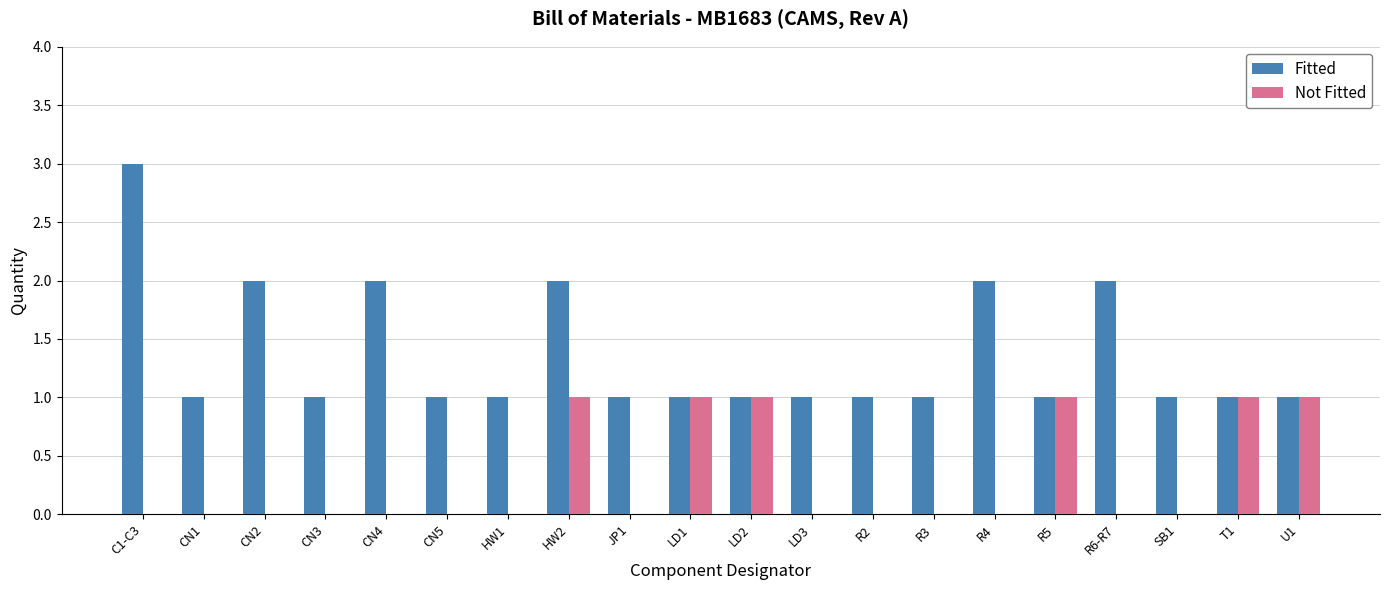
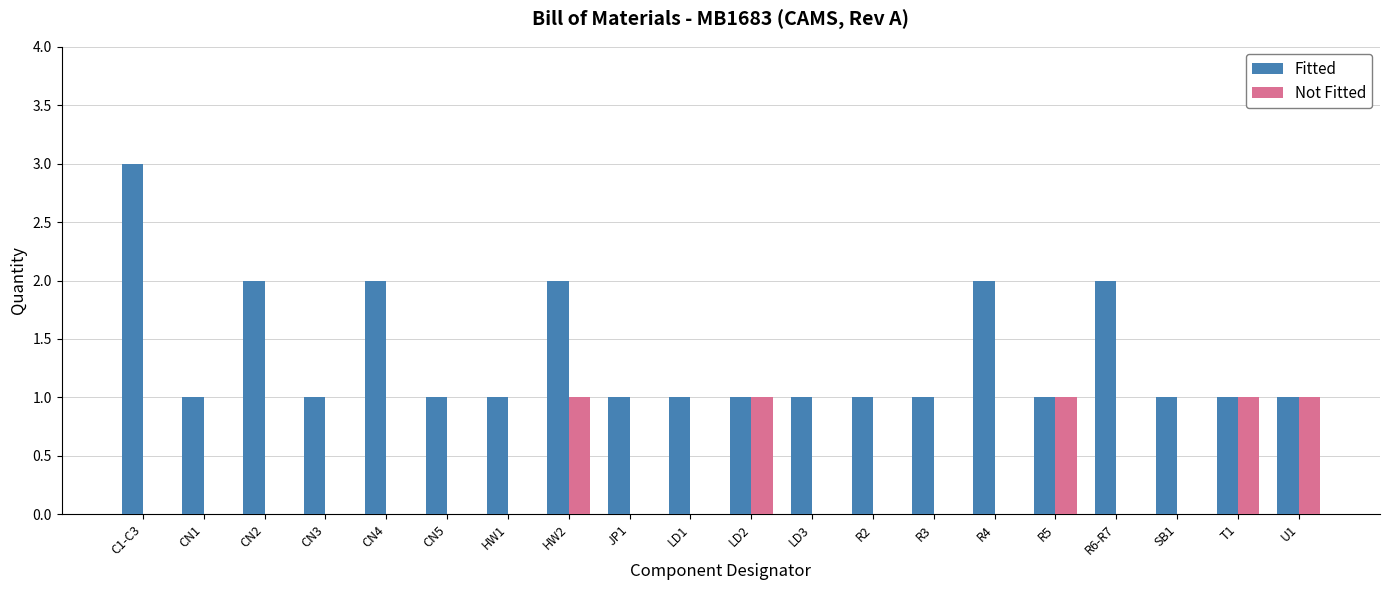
Not Fitted, LD1: 1 -> 0
